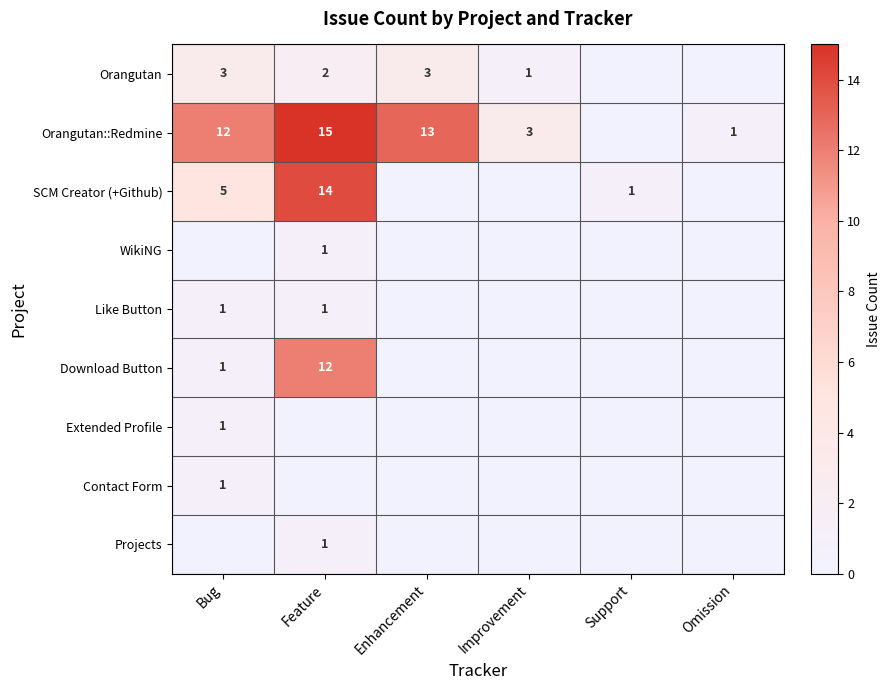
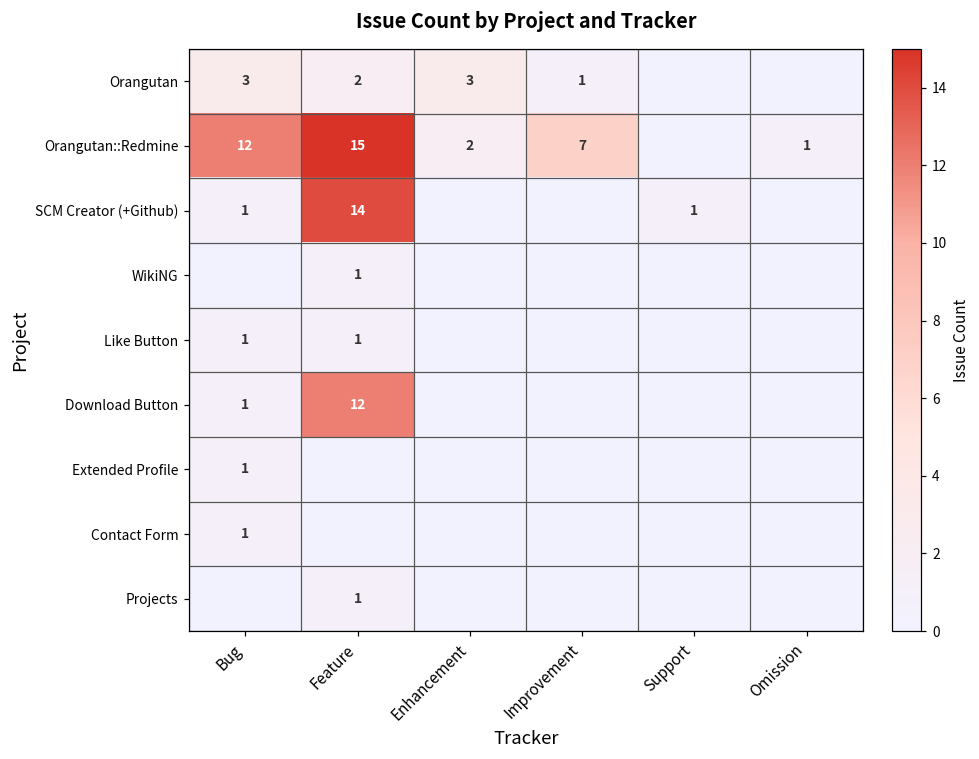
Orangutan::Redmine, Enhancement: 13 -> 2
Orangutan::Redmine, Improvement: 3 -> 7
SCM Creator (+Github), Bug: 5 -> 1
